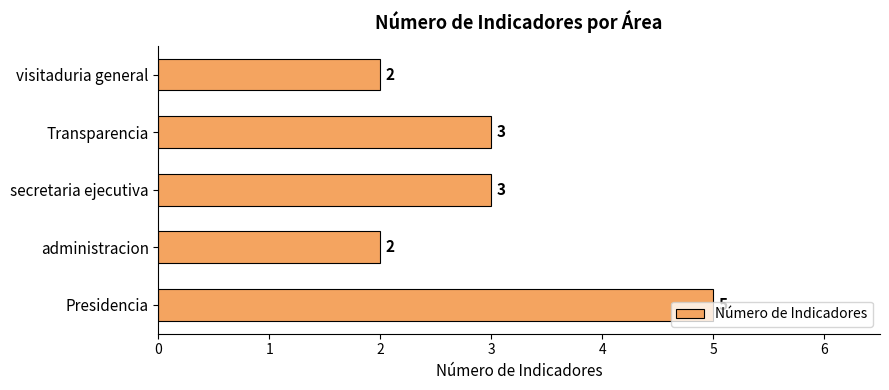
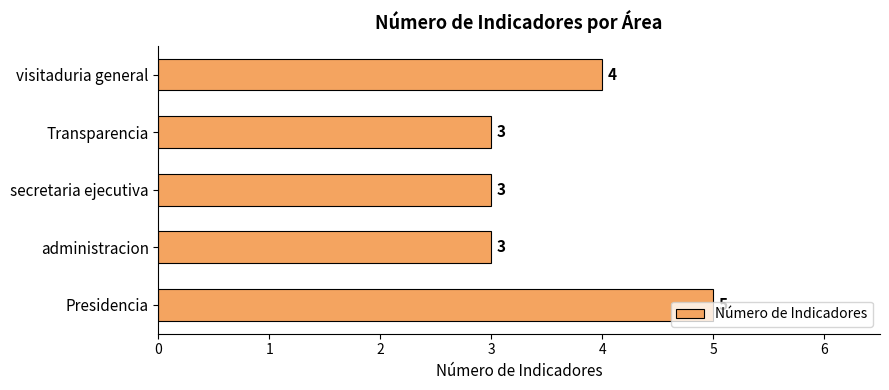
visitaduria general: 2 -> 4
administracion: 2 -> 3
